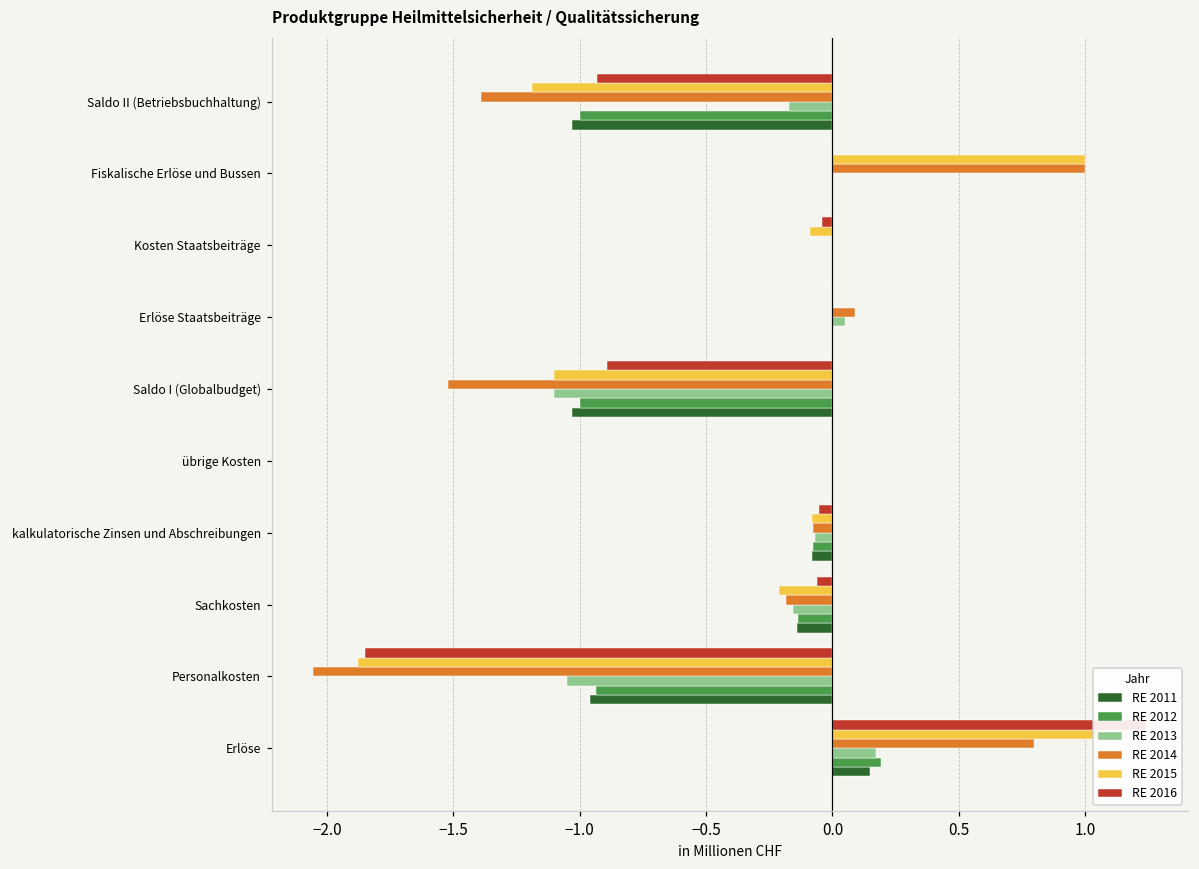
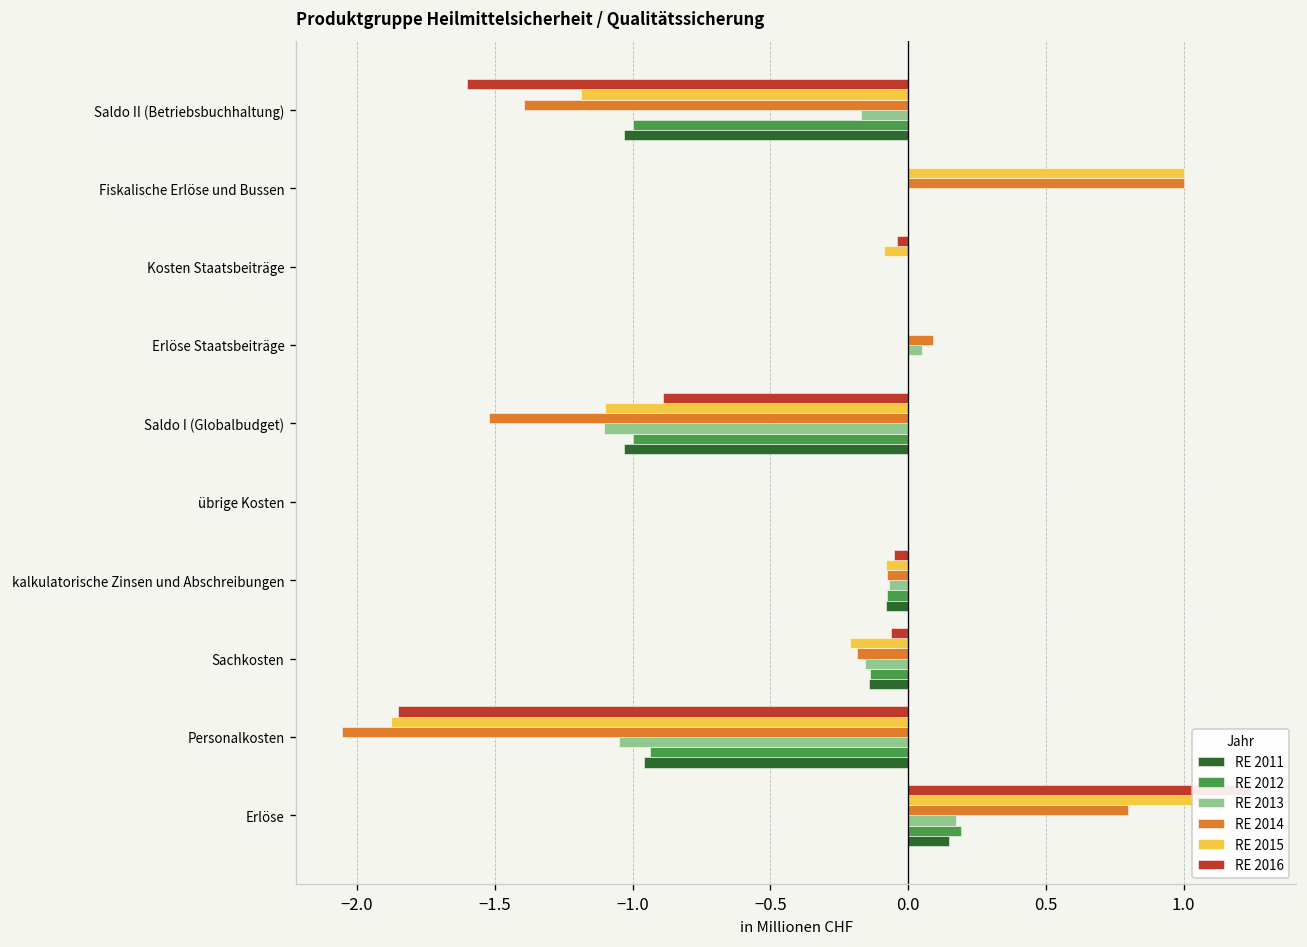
RE 2016, Saldo II (Betriebsbuchhaltung): -0.93 -> -1.60
